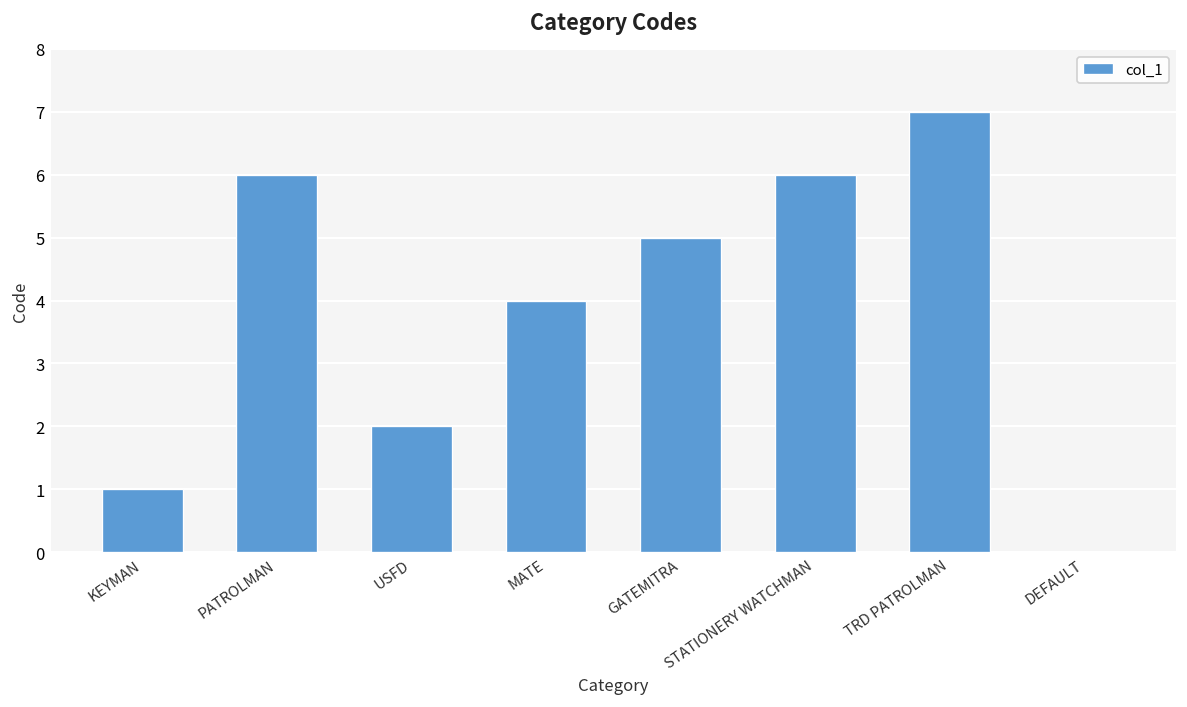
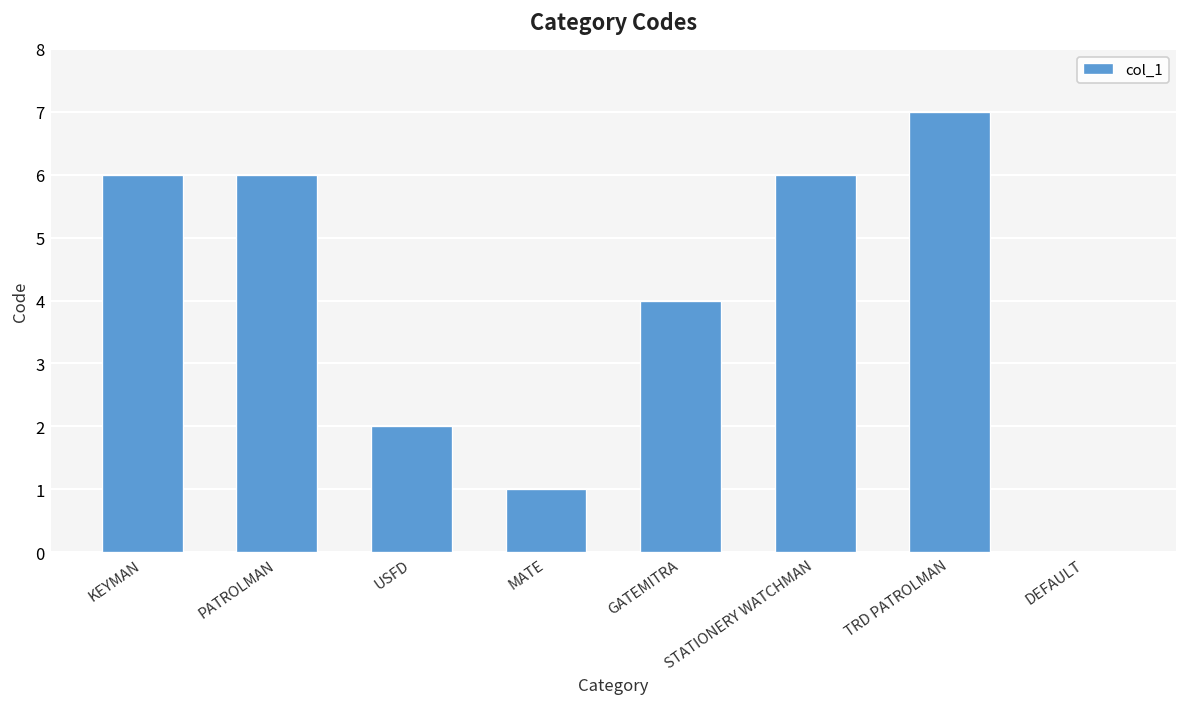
KEYMAN: 1 -> 6
MATE: 4 -> 1
GATEMITRA: 5 -> 4
